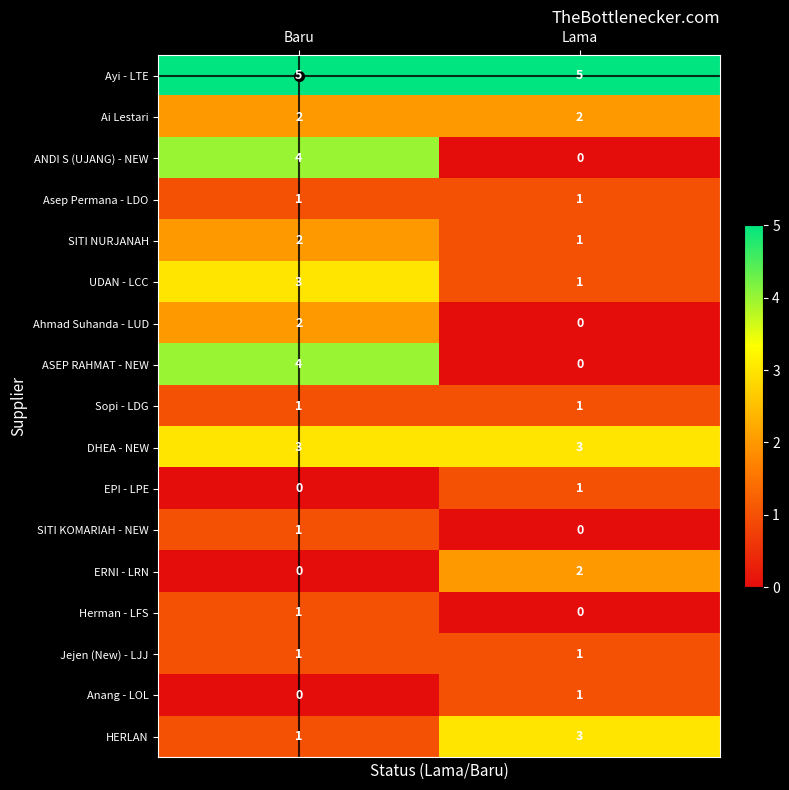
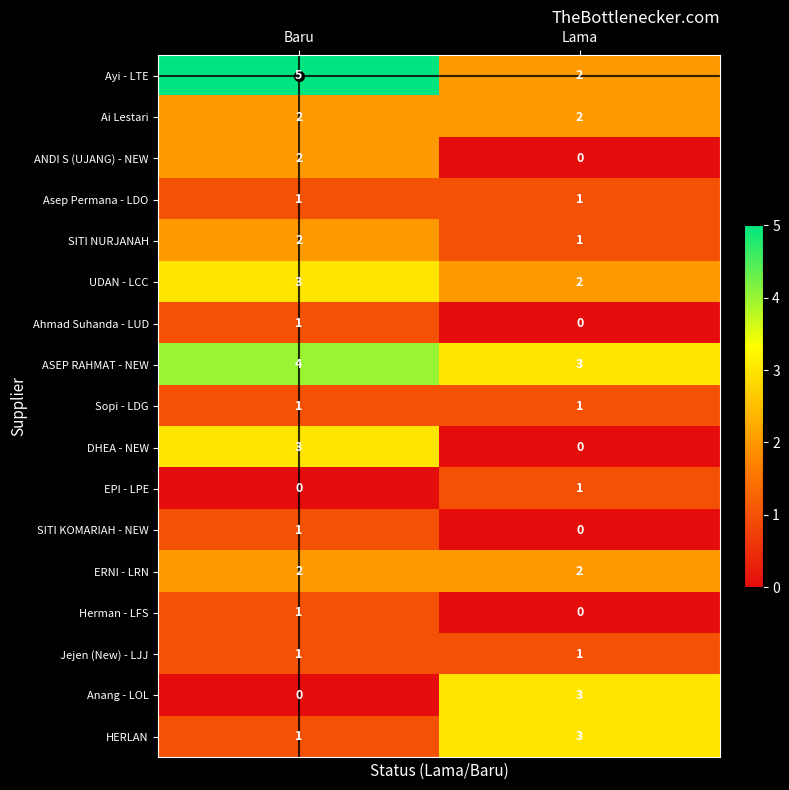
Ayi - LTE, Lama: 5 -> 2
ANDI S (UJANG) - NEW, Baru: 4 -> 2
UDAN - LCC, Lama: 1 -> 2
Ahmad Suhanda - LUD, Baru: 2 -> 1
ASEP RAHMAT - NEW, Lama: 0 -> 3
DHEA - NEW, Lama: 3 -> 0
ERNI - LRN, Baru: 0 -> 2
Anang - LOL, Lama: 1 -> 3
